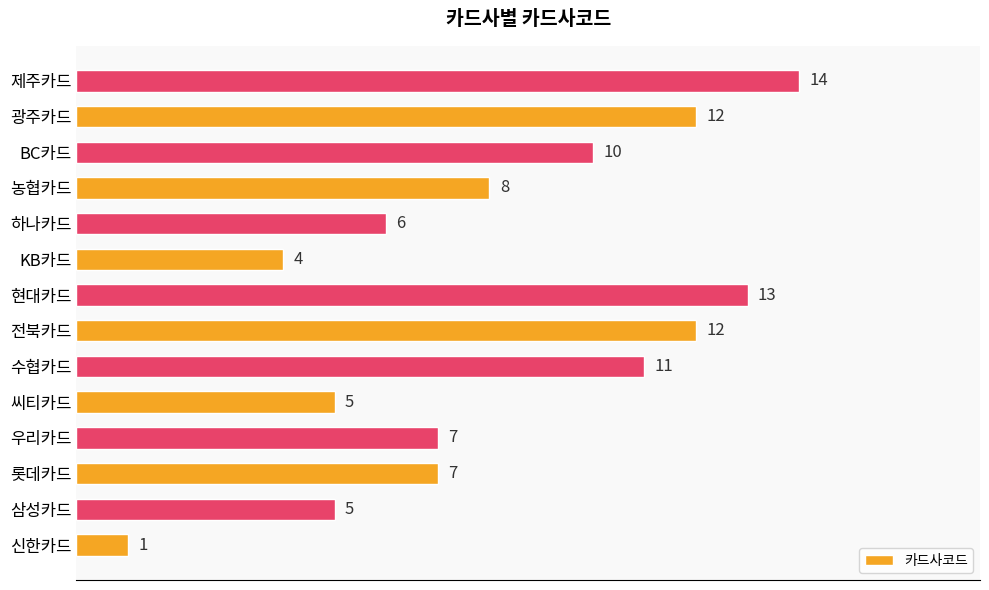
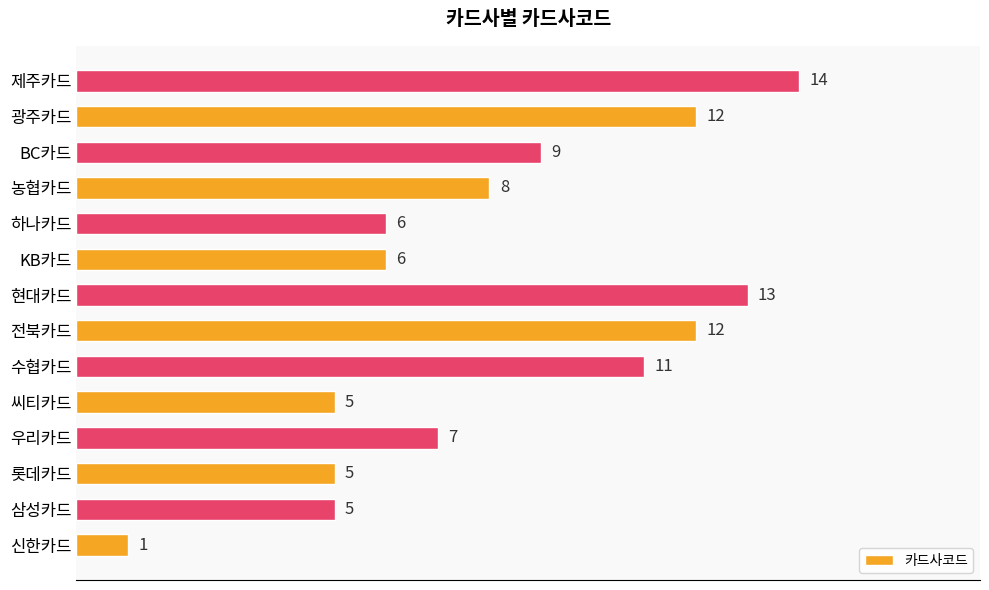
BC카드: 10 -> 9
KB카드: 4 -> 6
롯데카드: 7 -> 5
